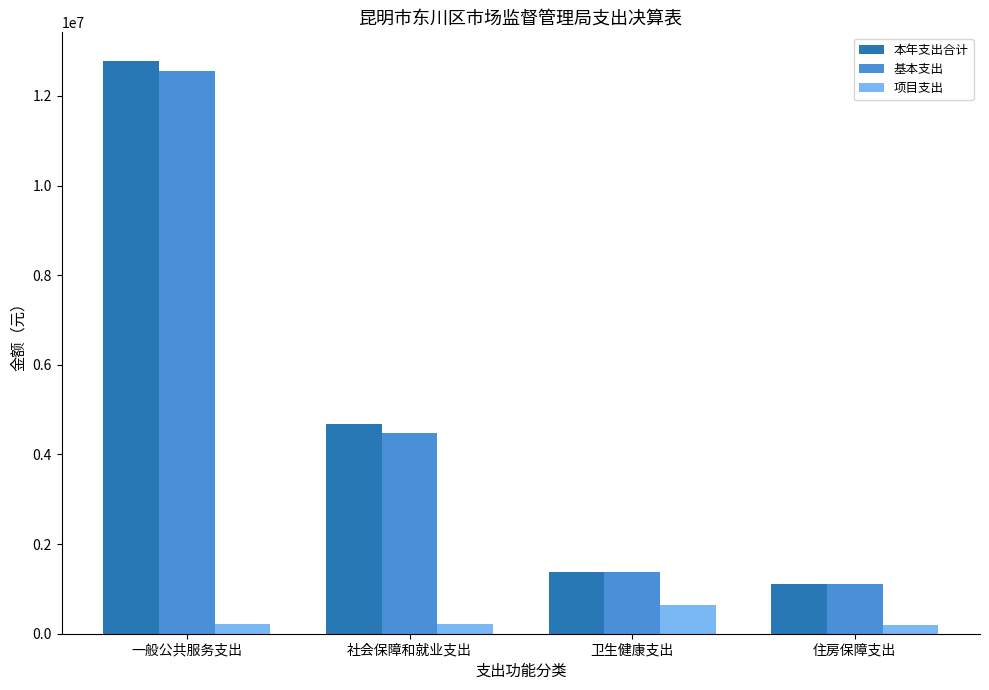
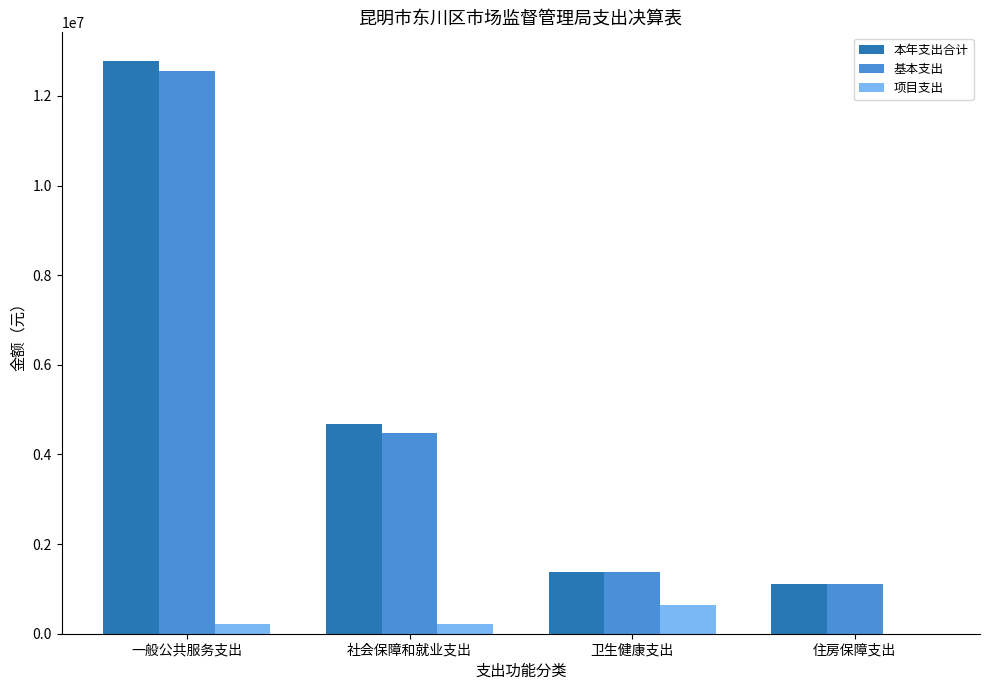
项目支出, 住房保障支出: 200000 -> 0
